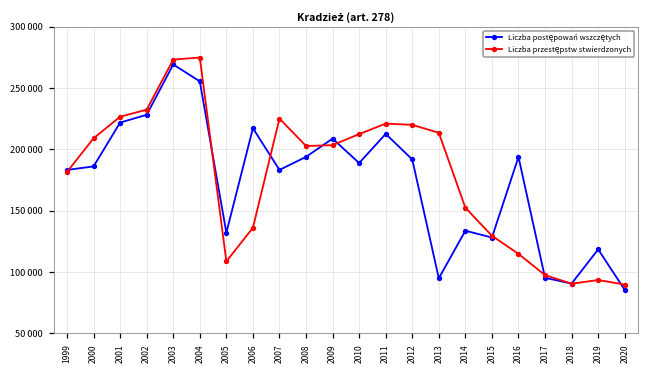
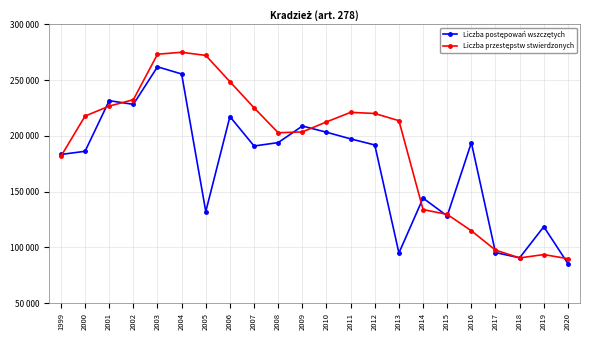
Liczba przestępstw stwierdzonych, 2000: 209000 -> 218000
Liczba postępowań wszczętych, 2001: 222000 -> 232000
Liczba postępowań wszczętych, 2003: 269000 -> 262000
Liczba przestępstw stwierdzonych, 2005: 109000 -> 272000
Liczba przestępstw stwierdzonych, 2006: 136000 -> 249000
Liczba postępowań wszczętych, 2007: 183000 -> 191000
Liczba postępowań wszczętych, 2010: 189000 -> 203000
Liczba postępowań wszczętych, 2011: 213000 -> 197000
Liczba postępowań wszczętych, 2014: 134000 -> 144000
Liczba przestępstw stwierdzonych, 2014: 152000 -> 134000
